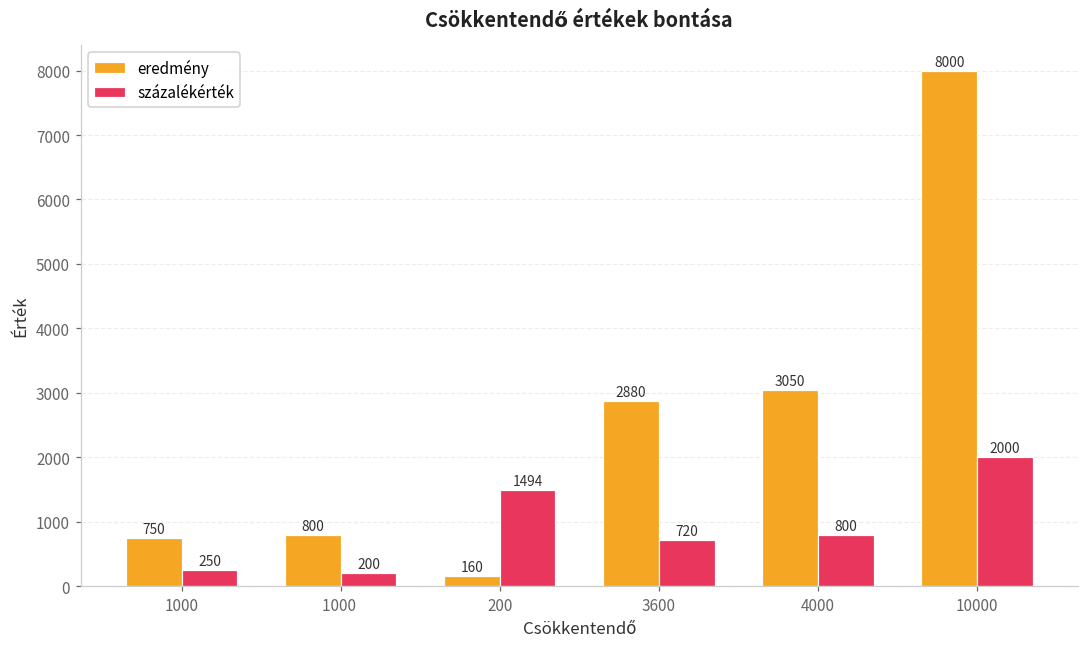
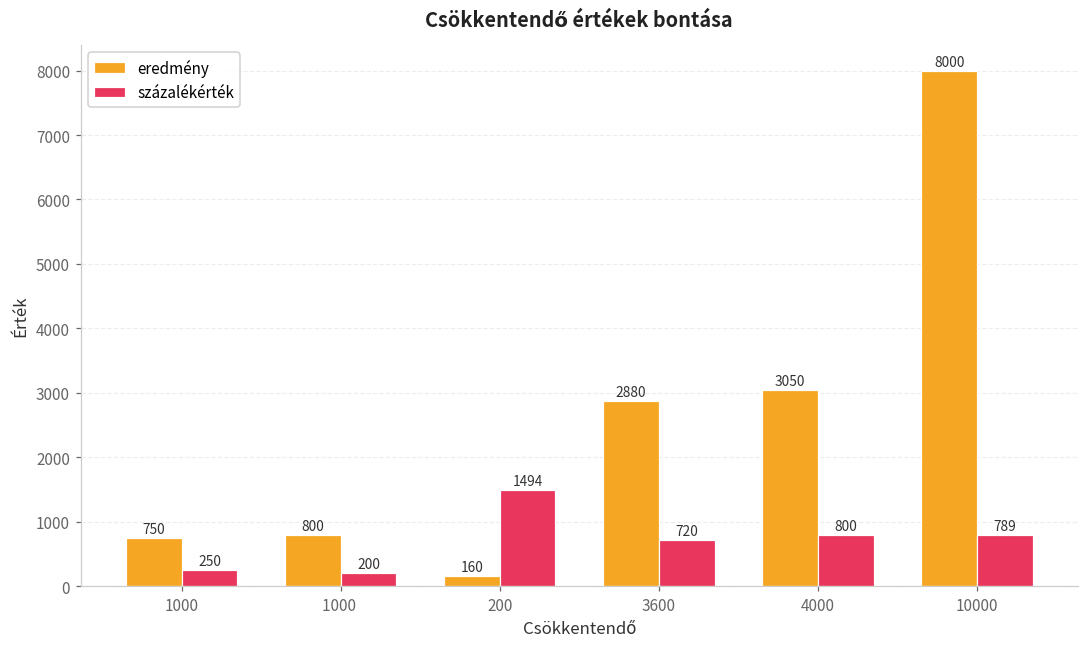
százalékérték, 10000: 2000 -> 789
